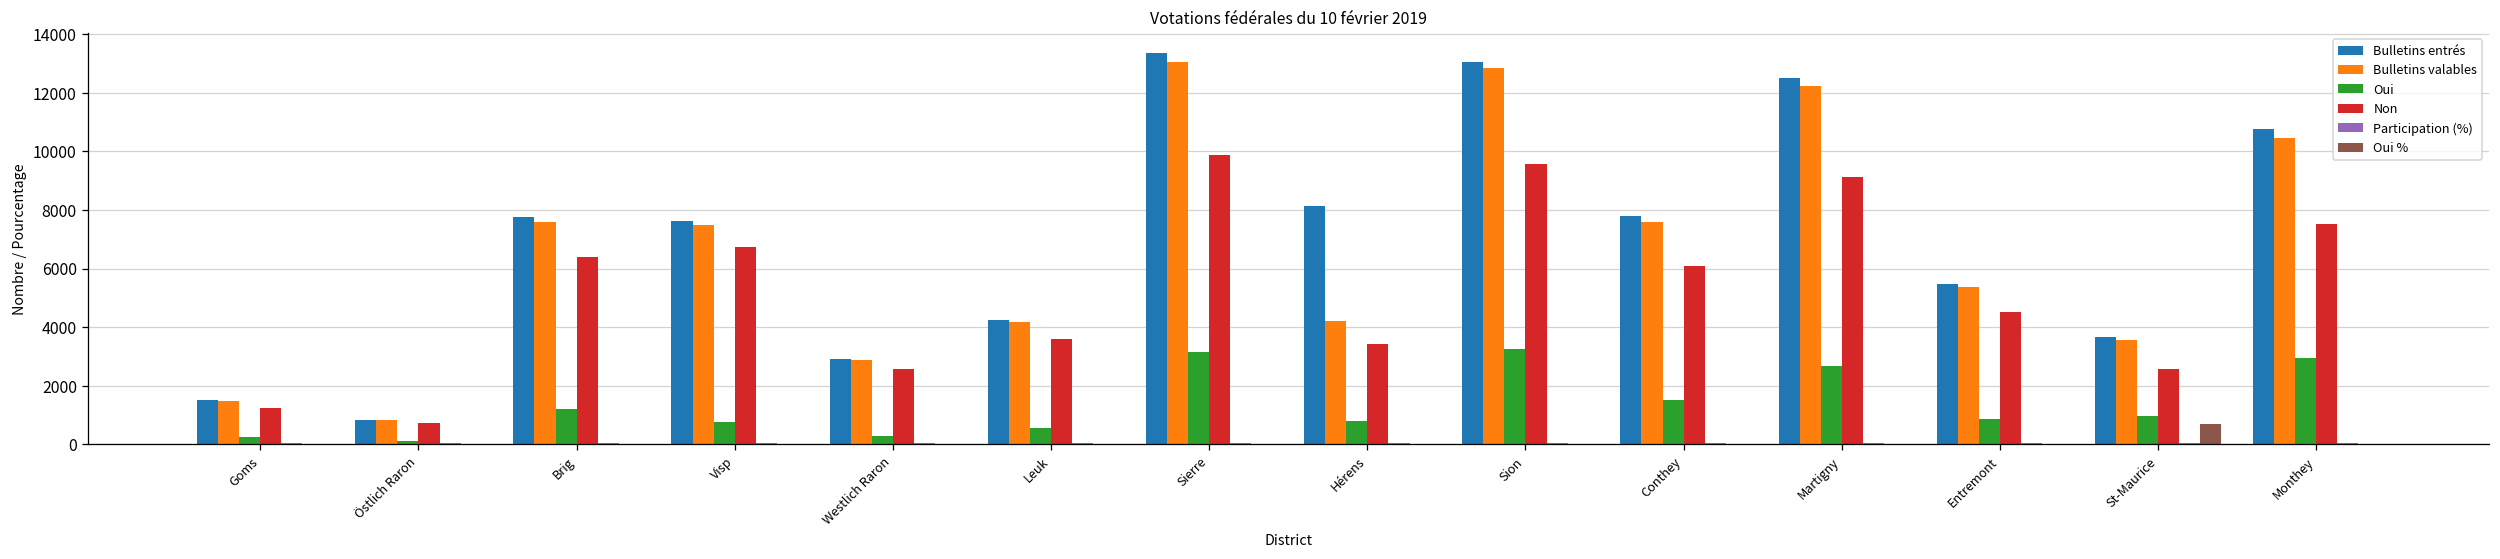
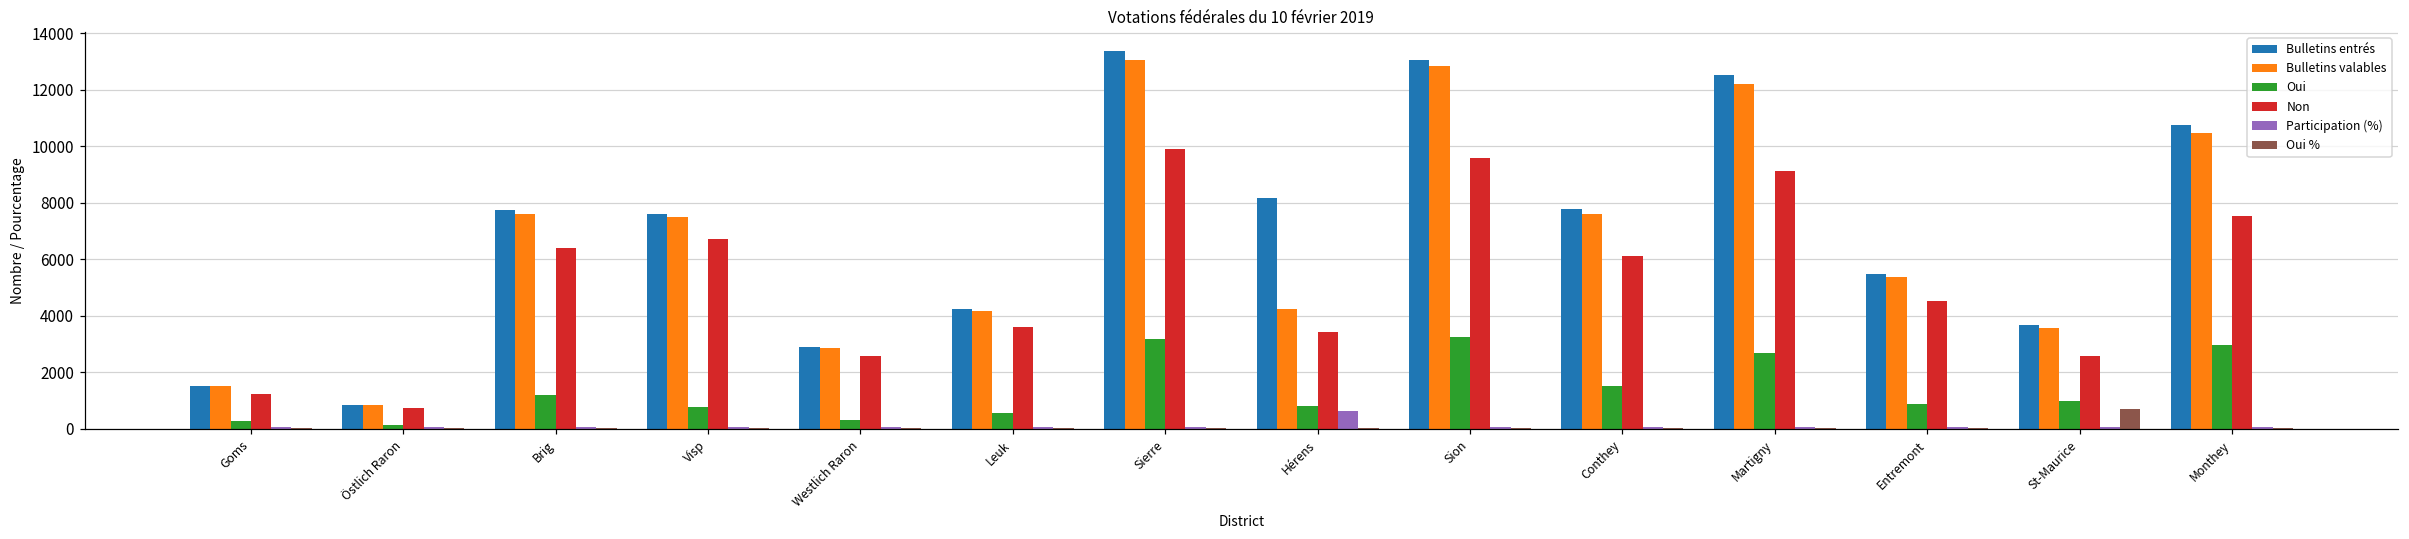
Participation (%), Hérens: 100 -> 600
